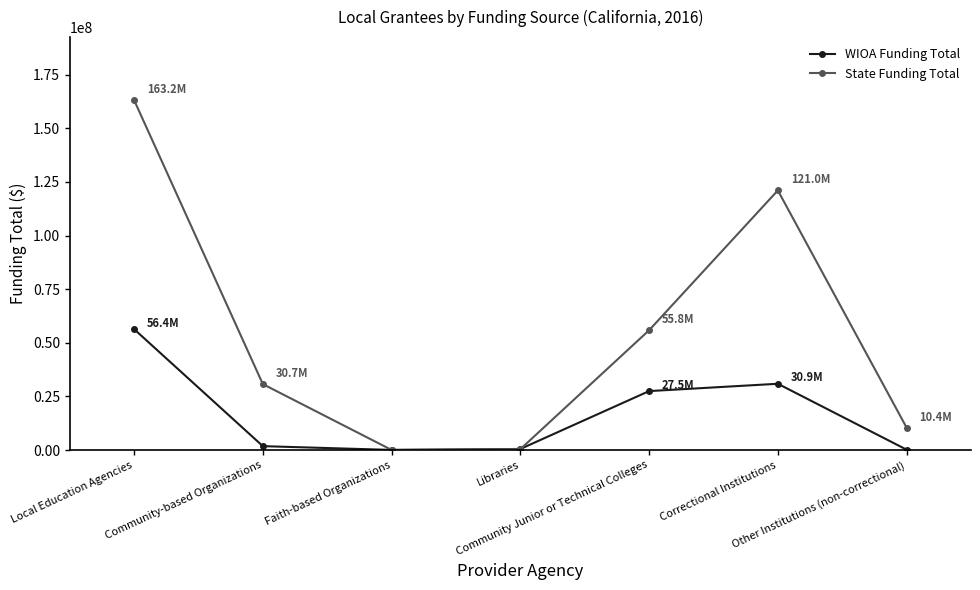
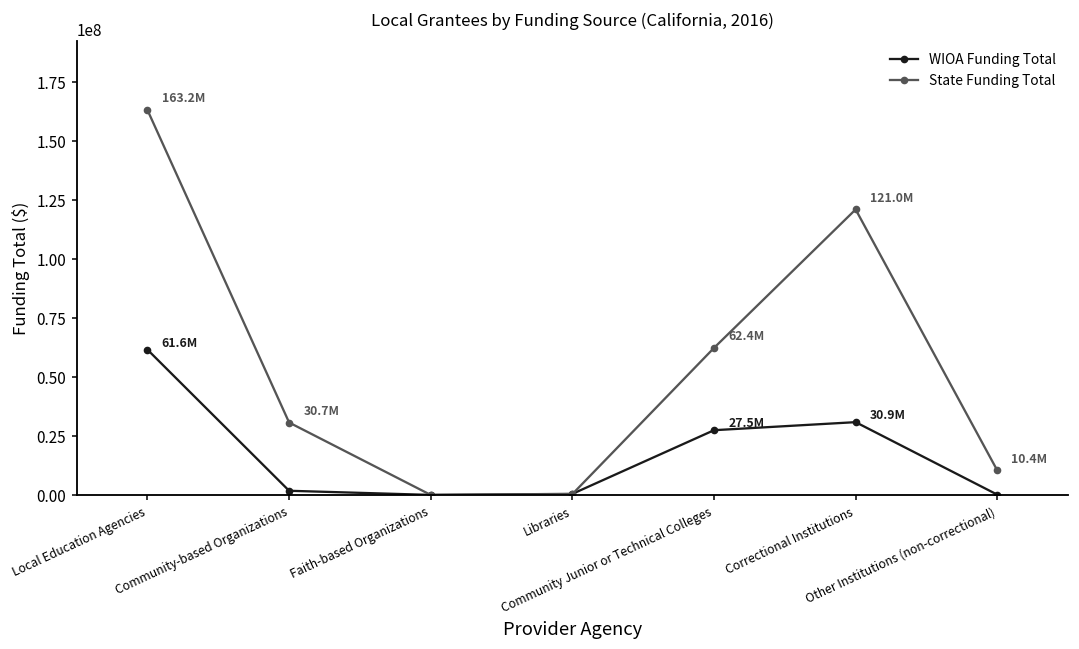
WIOA Funding Total, Local Education Agencies: 56.4M -> 61.6M
State Funding Total, Community Junior or Technical Colleges: 55.8M -> 62.4M
